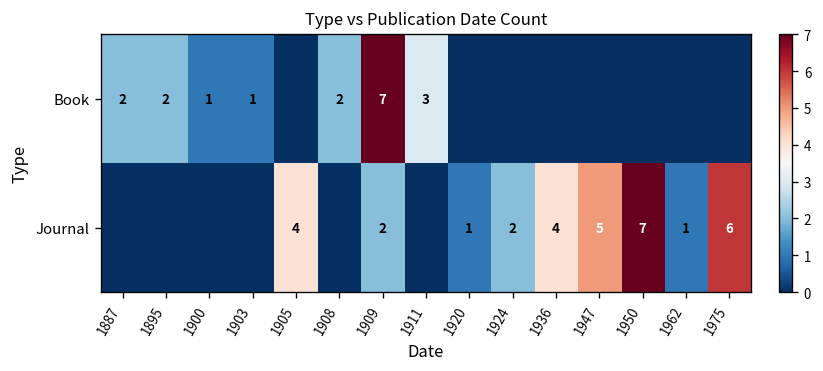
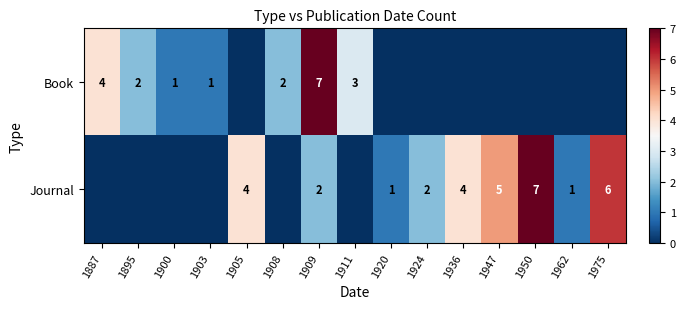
Book, 1887: 2 -> 4
